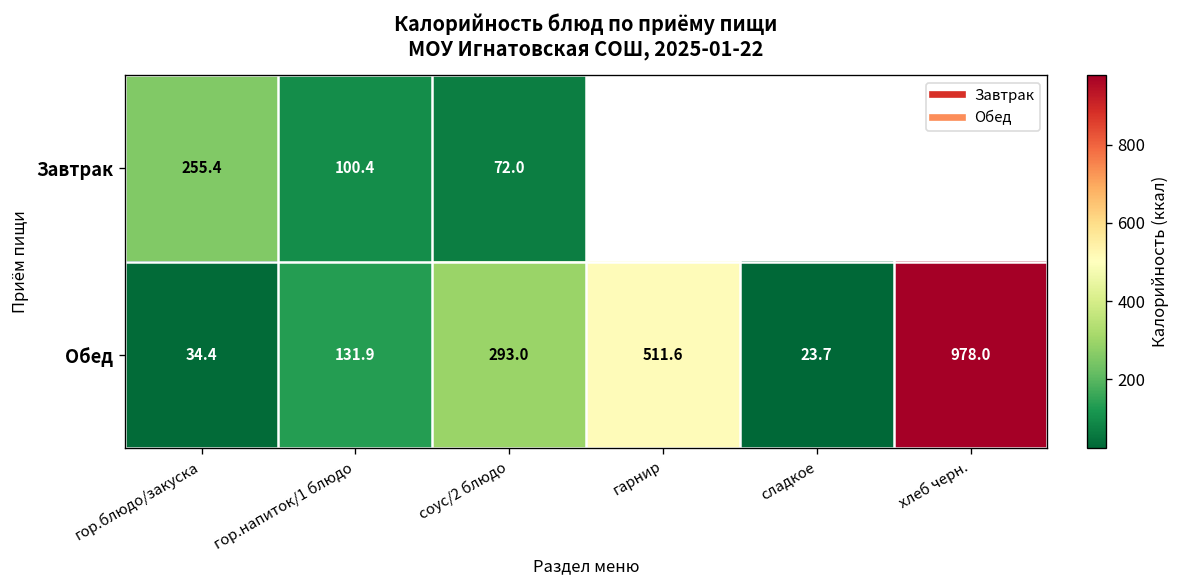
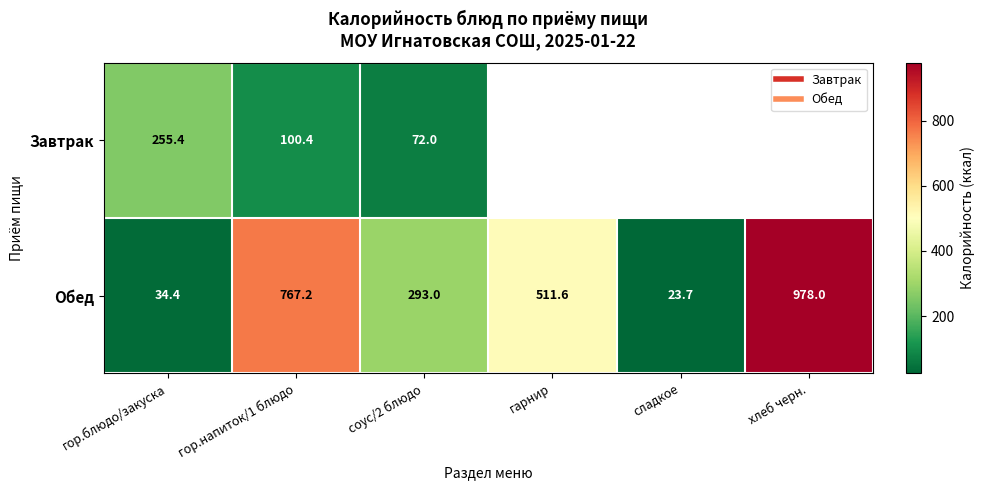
Обед, гор.напиток/1 блюдо: 131.9 -> 767.2
